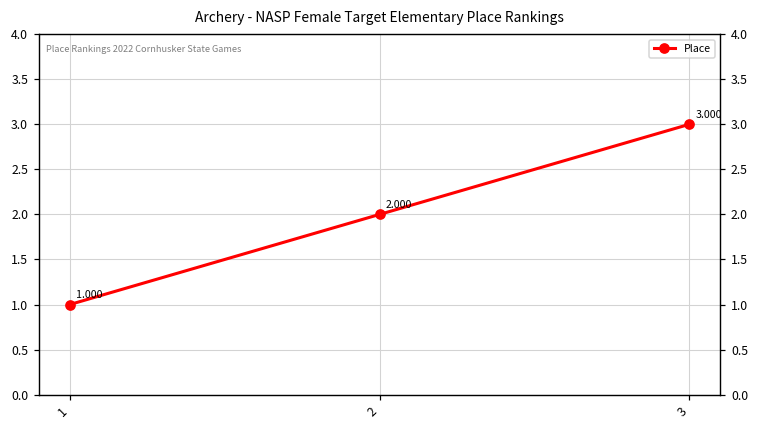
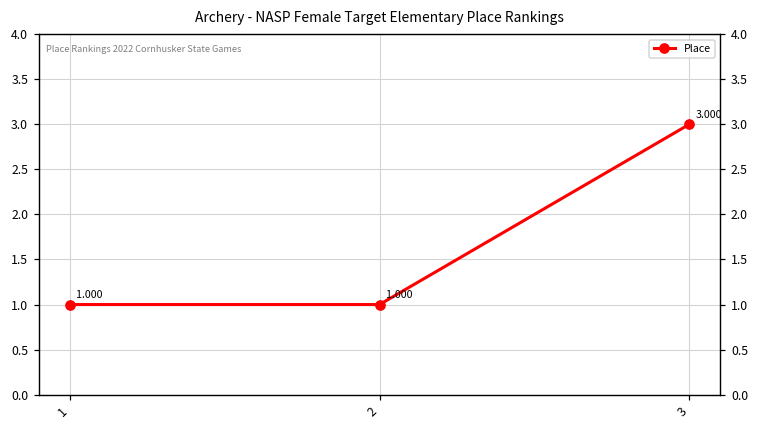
2: 2.000 -> 1.000
